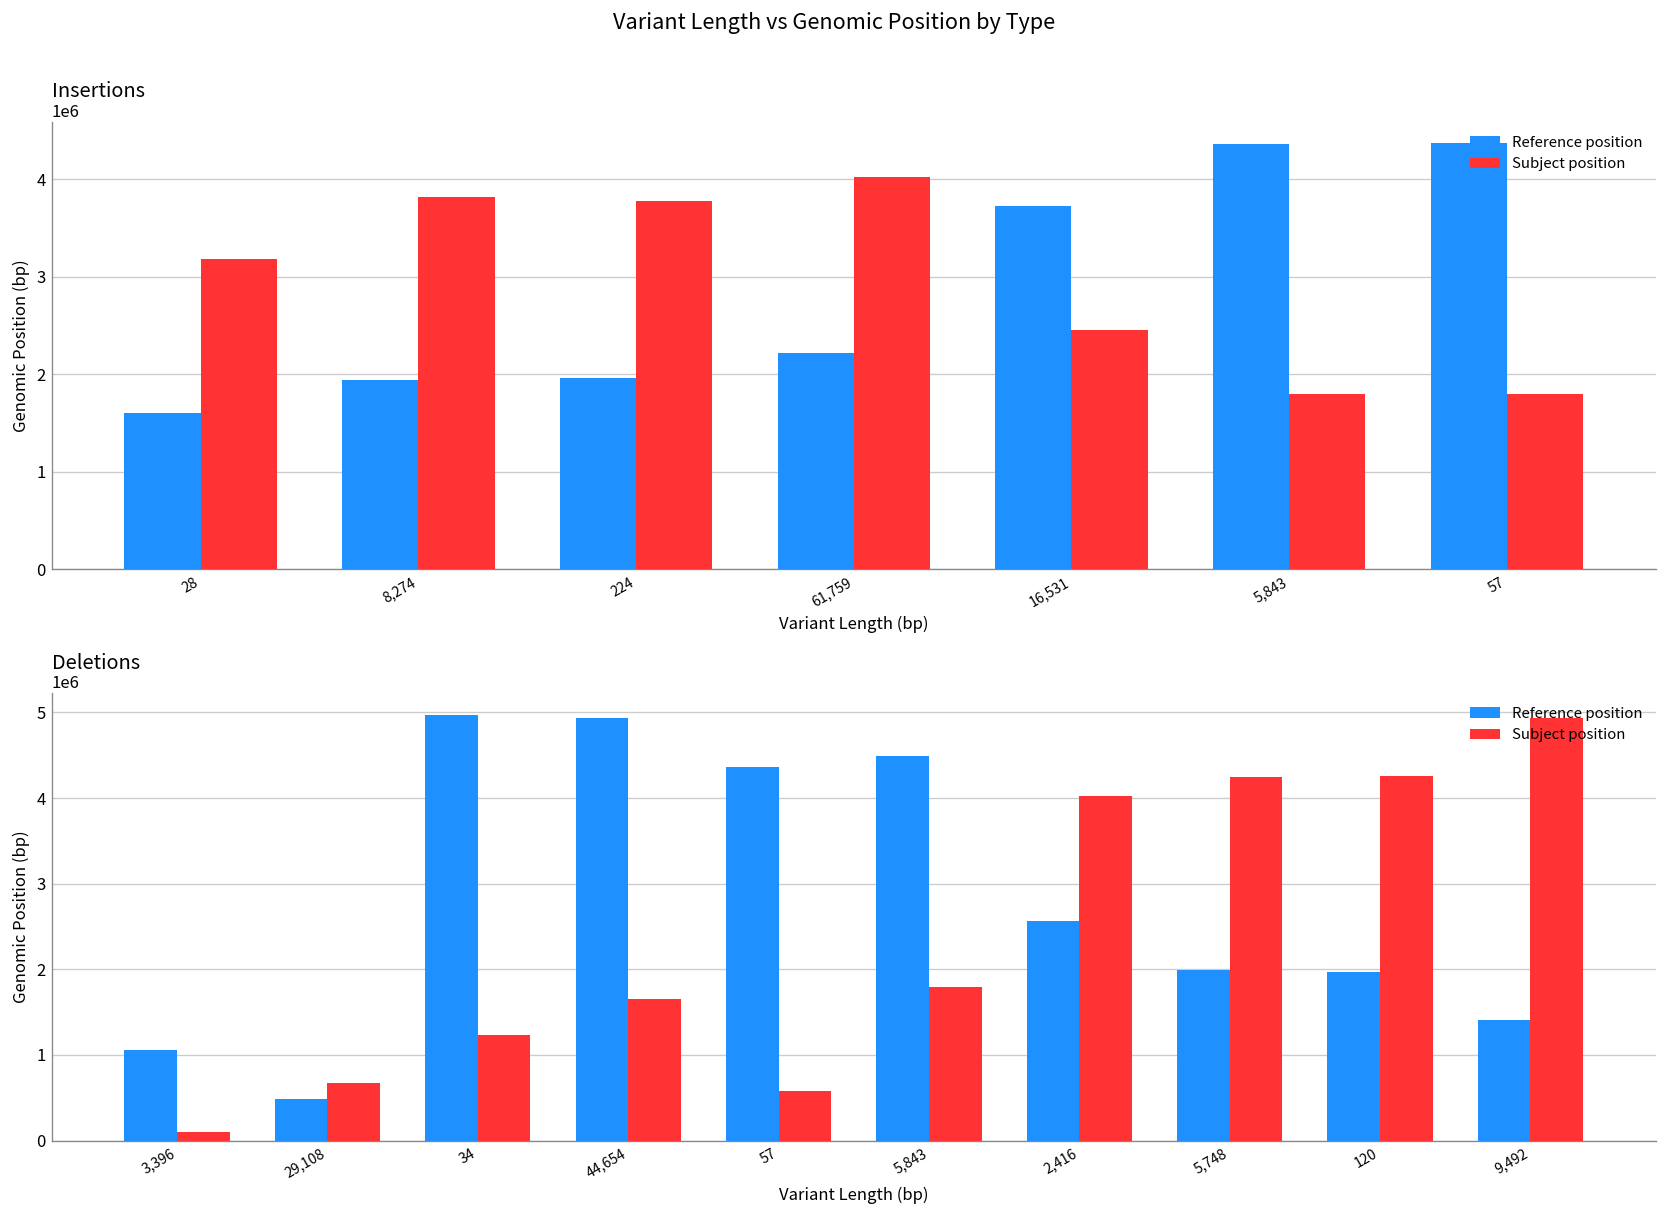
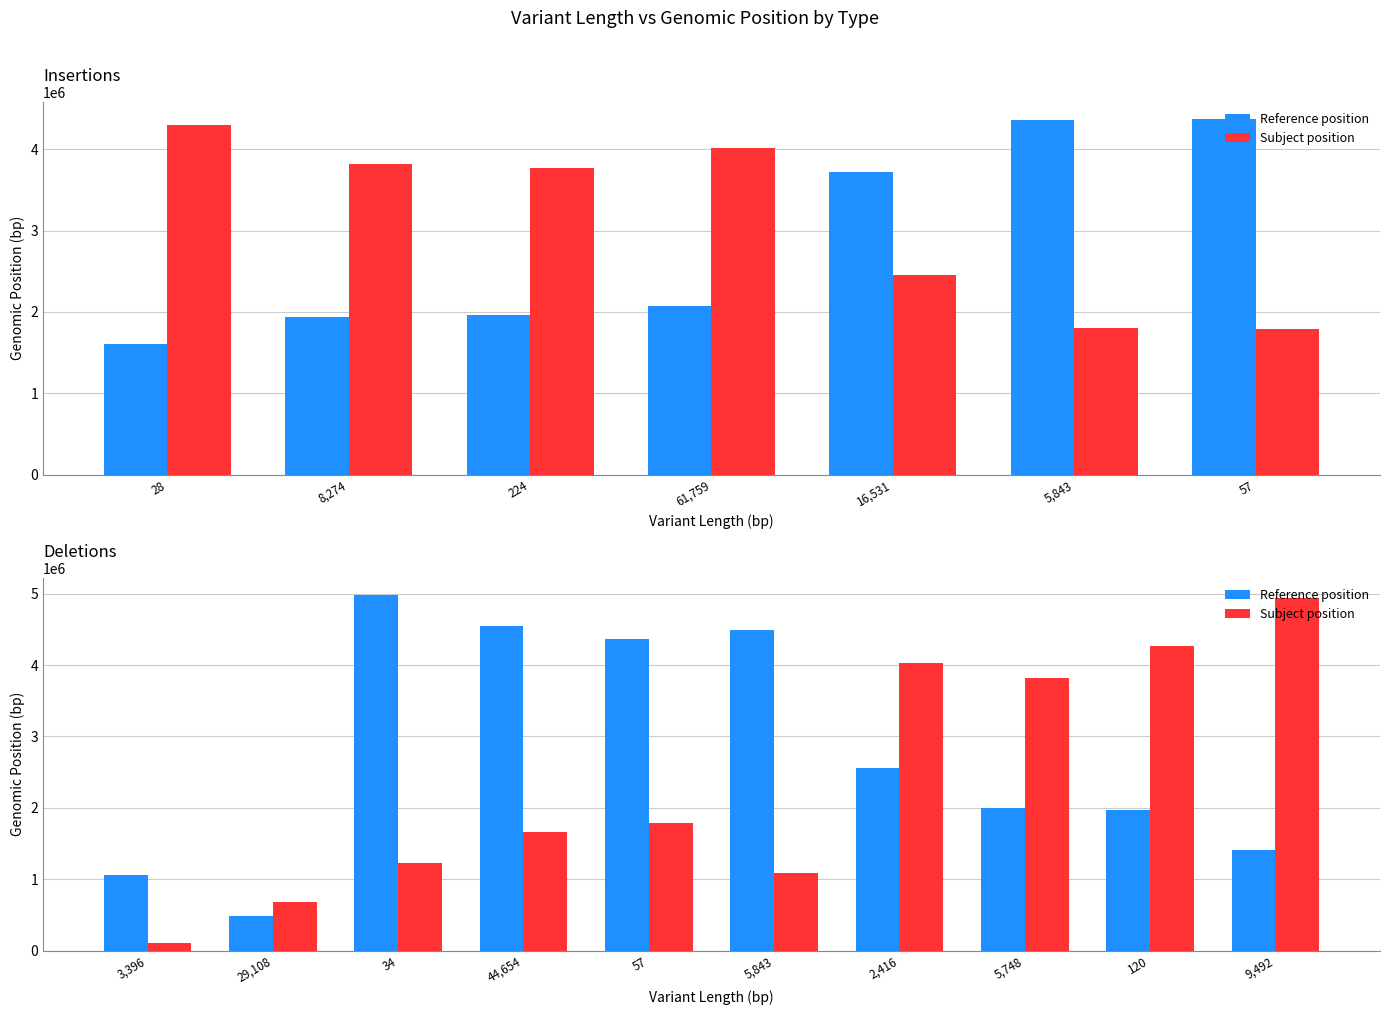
Insertions, Subject position, 28: 3200000 -> 4300000
Insertions, Reference position, 61,759: 2200000 -> 2100000
Deletions, Reference position, 44,654: 4900000 -> 4600000
Deletions, Subject position, 57: 600000 -> 1800000
Deletions, Subject position, 5,843: 1800000 -> 1100000
Deletions, Subject position, 5,748: 4200000 -> 3800000
